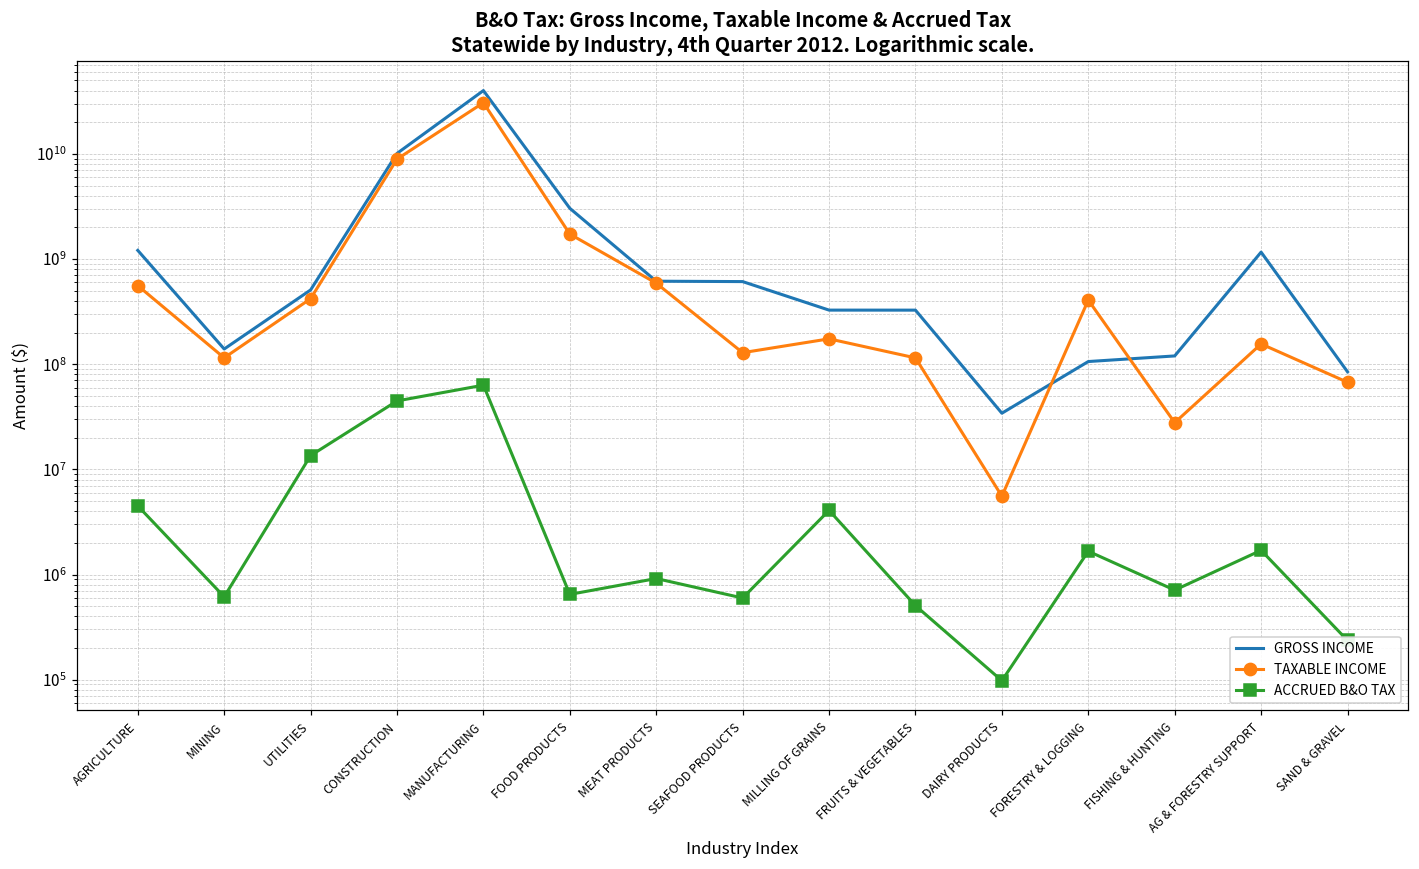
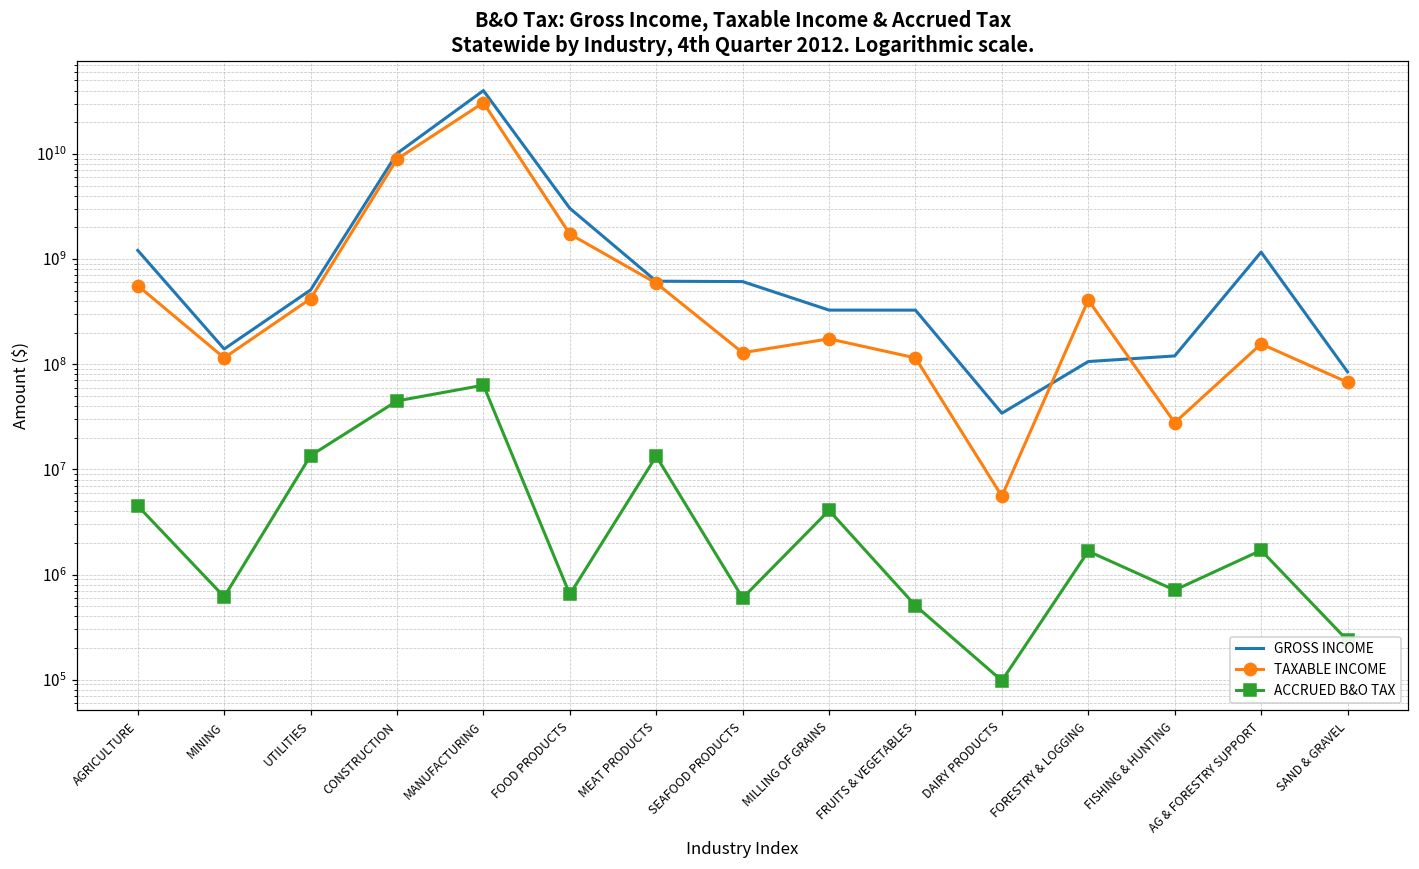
ACCRUED B&O TAX, MEAT PRODUCTS: 900000 -> 13000000
